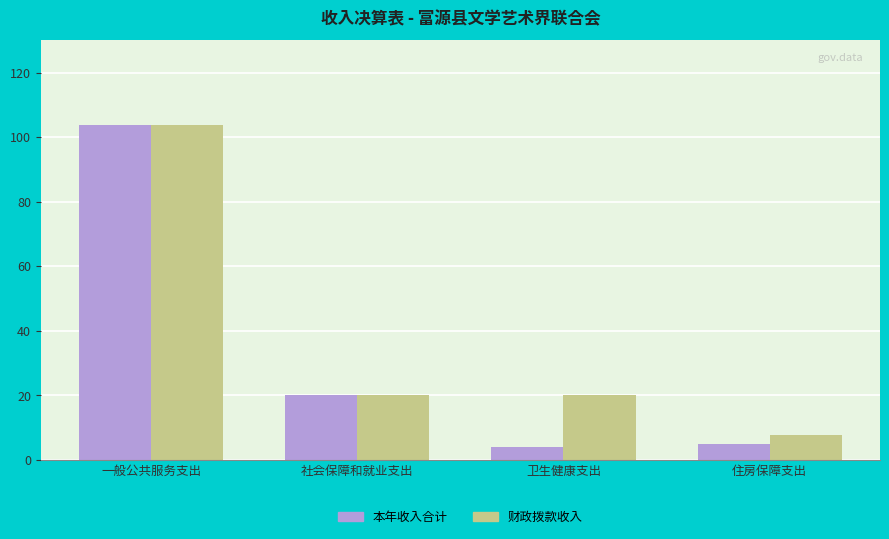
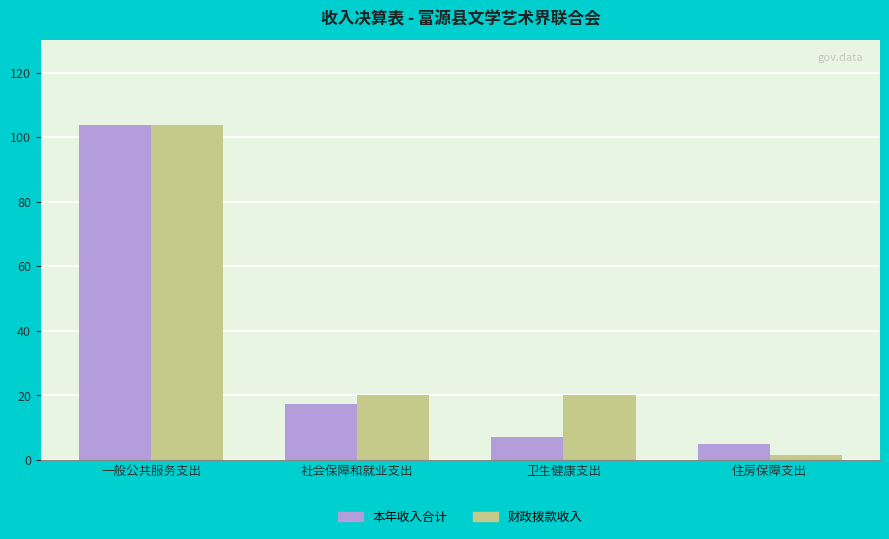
本年收入合计, 社会保障和就业支出: 20 -> 17
本年收入合计, 卫生健康支出: 4 -> 7
财政拨款收入, 住房保障支出: 8 -> 1
